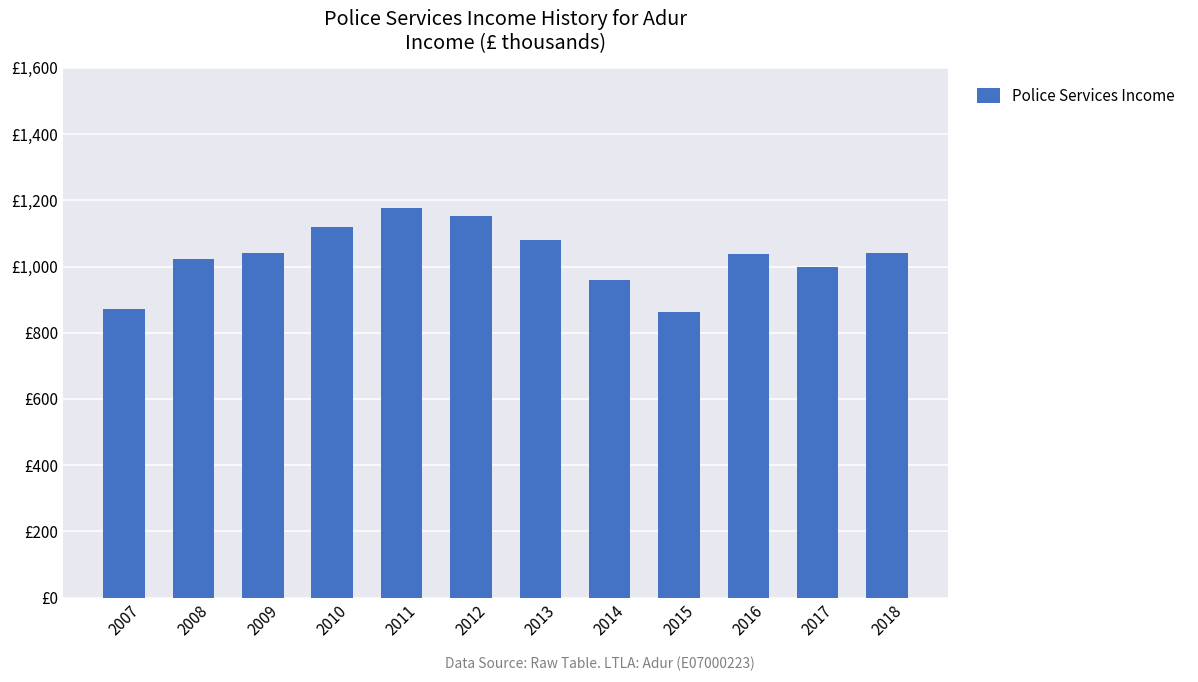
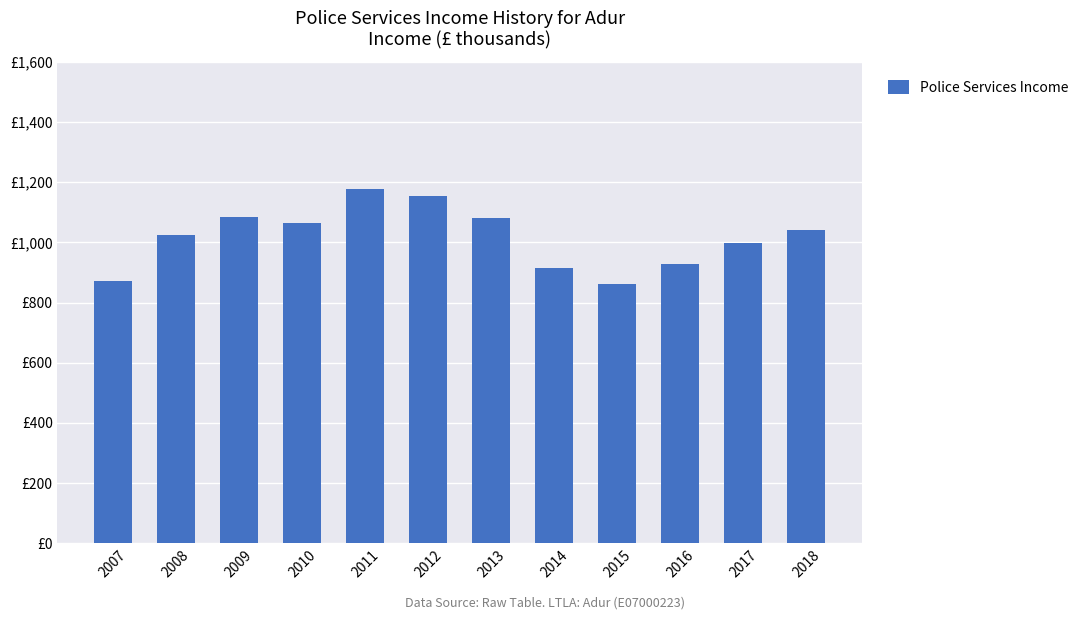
2009: £1,040 -> £1,080
2010: £1,120 -> £1,070
2014: £960 -> £920
2016: £1,040 -> £930
